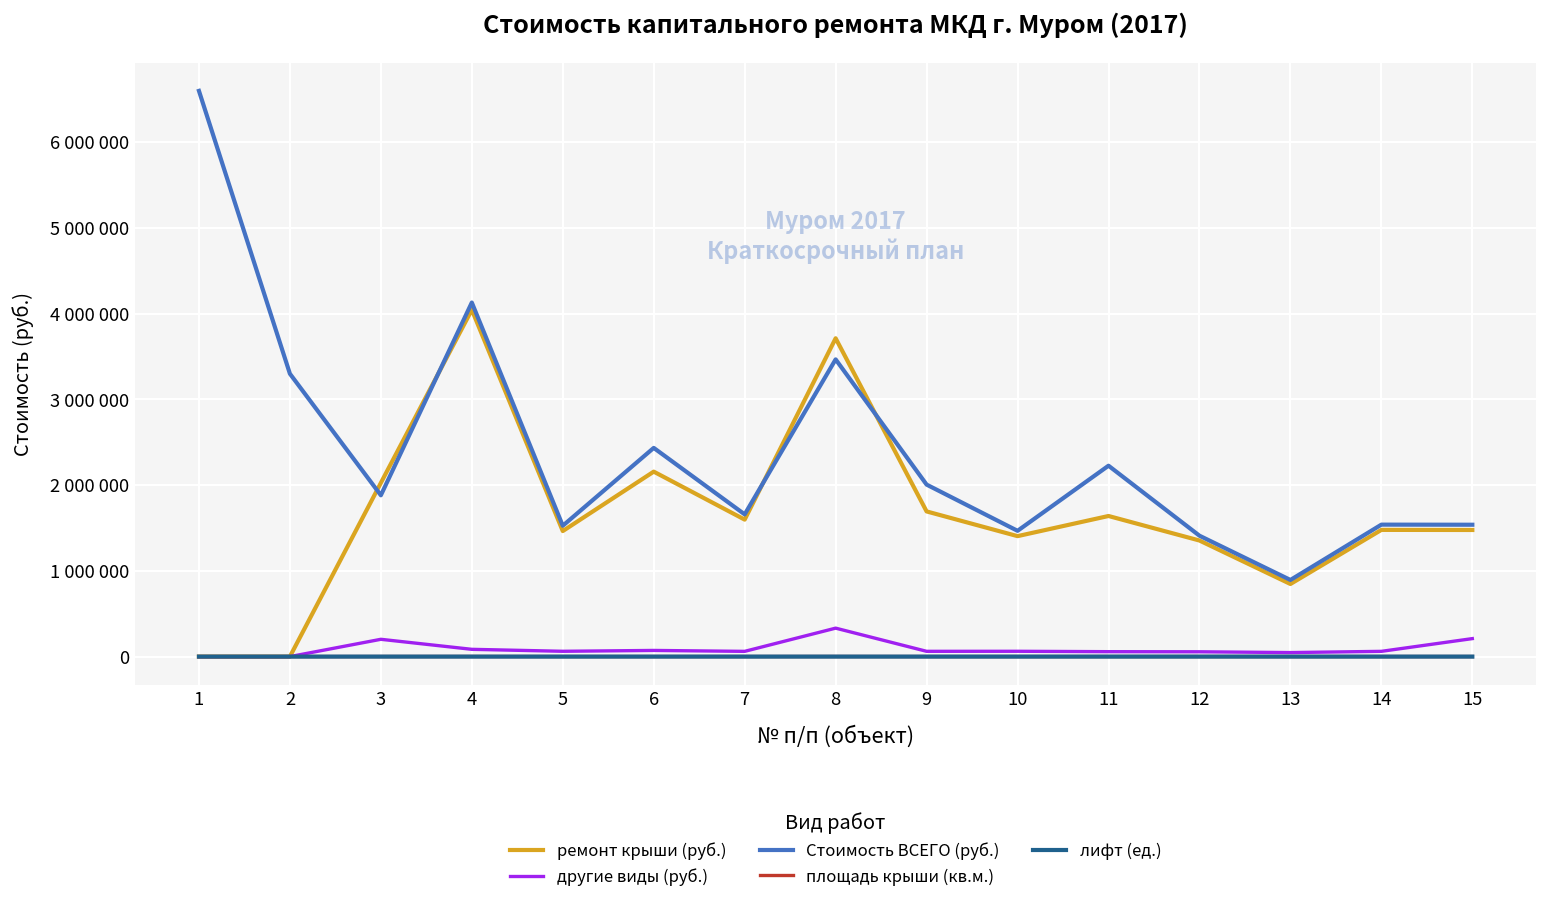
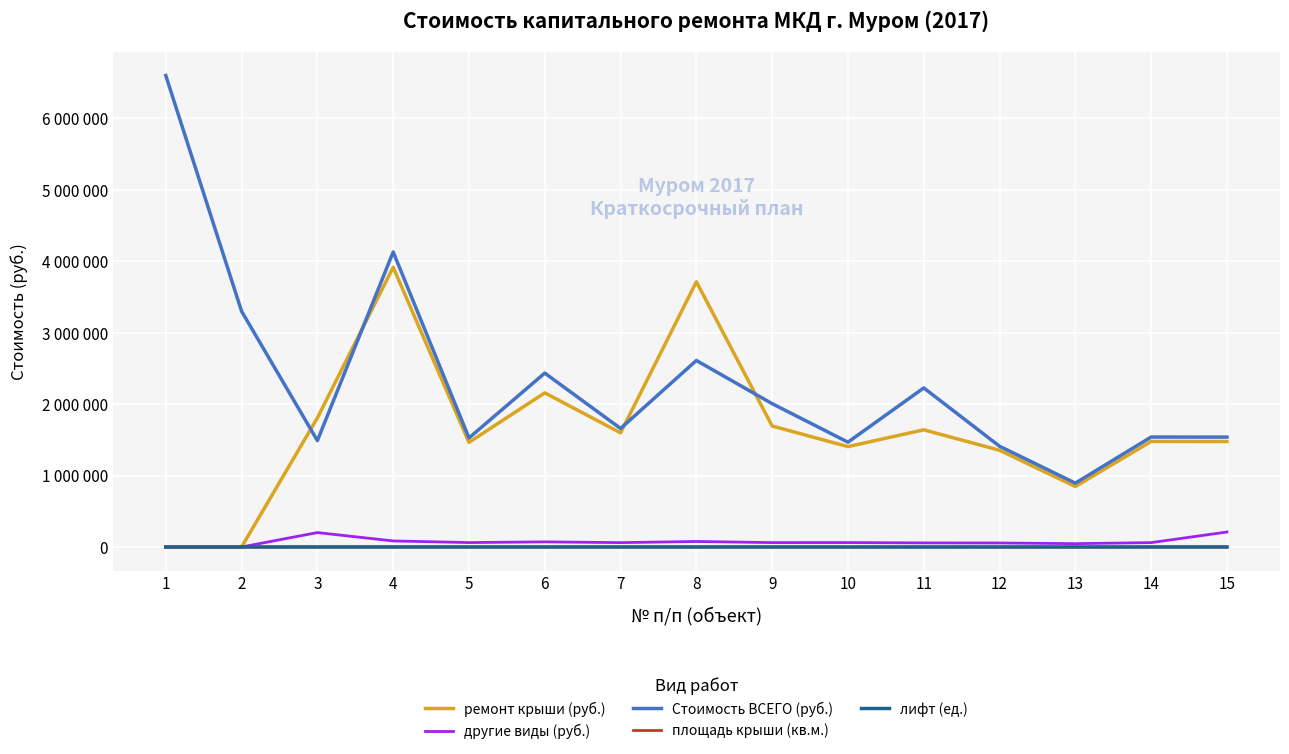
ремонт крыши (руб.), 3: 2000000 -> 1800000
Стоимость ВСЕГО (руб.), 3: 1900000 -> 1500000
ремонт крыши (руб.), 4: 4000000 -> 3900000
другие виды (руб.), 8: 300000 -> 100000
Стоимость ВСЕГО (руб.), 8: 3500000 -> 2600000
